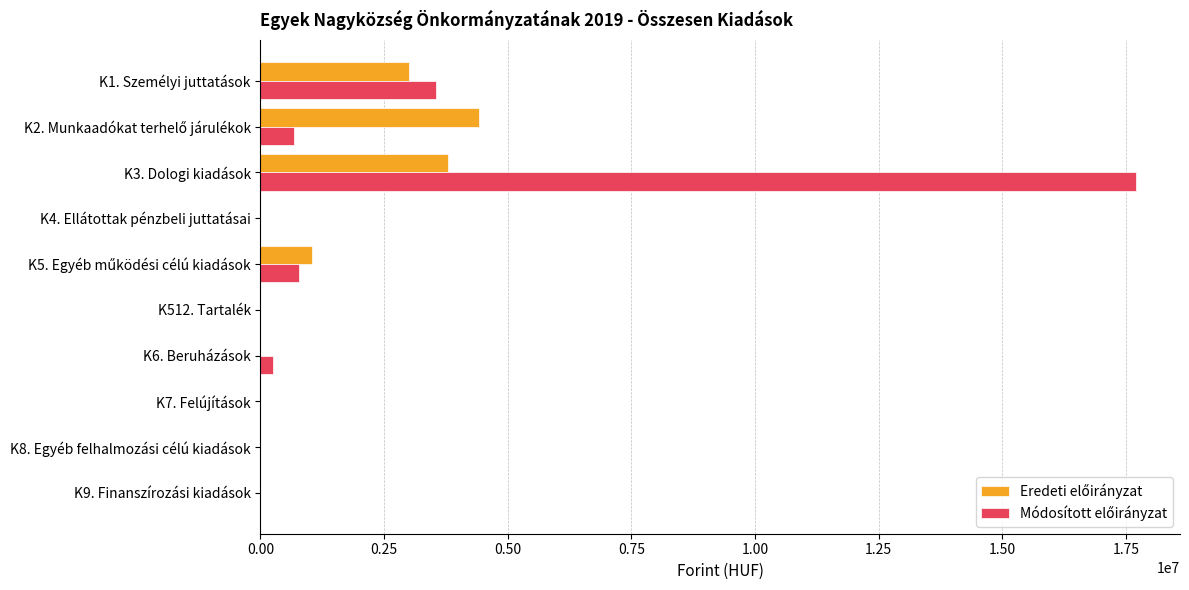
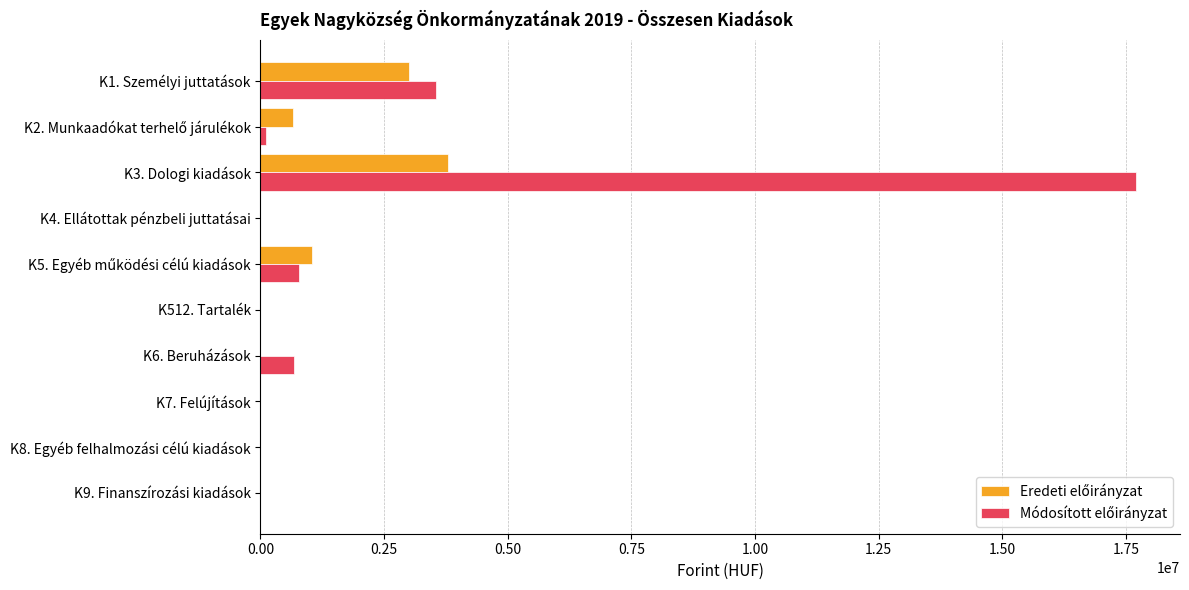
Eredeti előirányzat, K2. Munkaadókat terhelő járulékok: 4400000 -> 700000
Módosított előirányzat, K2. Munkaadókat terhelő járulékok: 700000 -> 100000
Módosított előirányzat, K6. Beruházások: 300000 -> 700000
